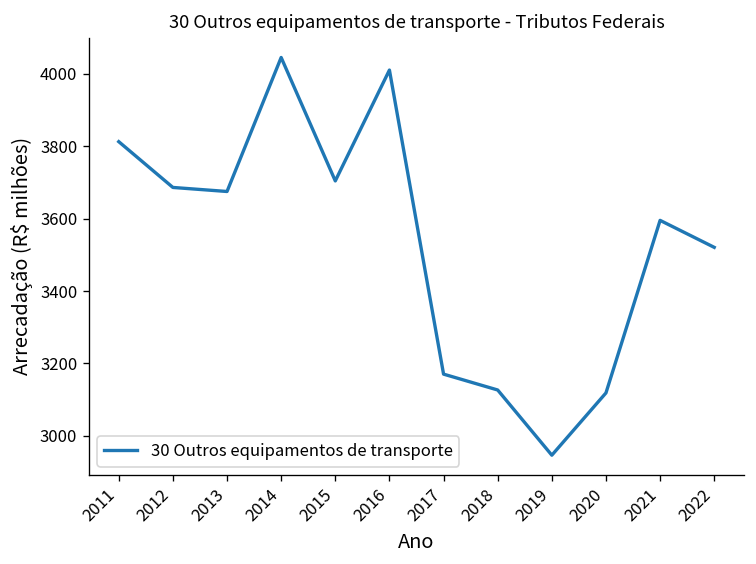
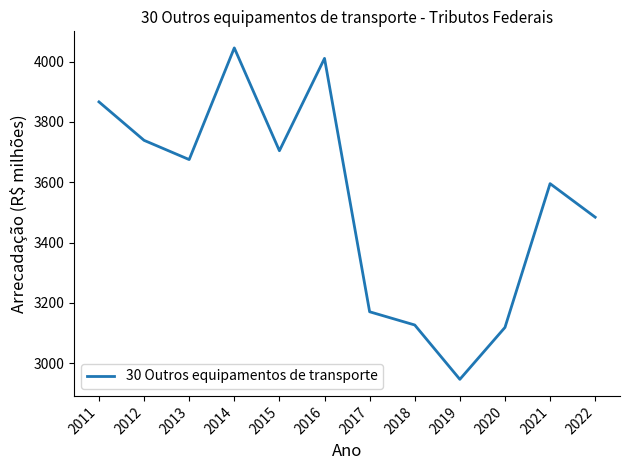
2011: 3810 -> 3870
2012: 3690 -> 3740
2022: 3520 -> 3480
